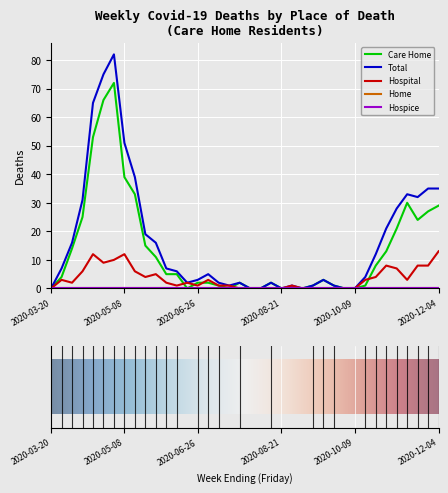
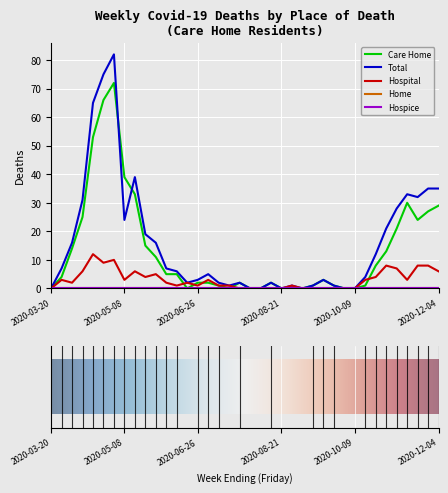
Total, 2020-05-08: 51 -> 24
Hospital, 2020-05-08: 12 -> 3
Hospital, 2020-12-04: 13 -> 6
